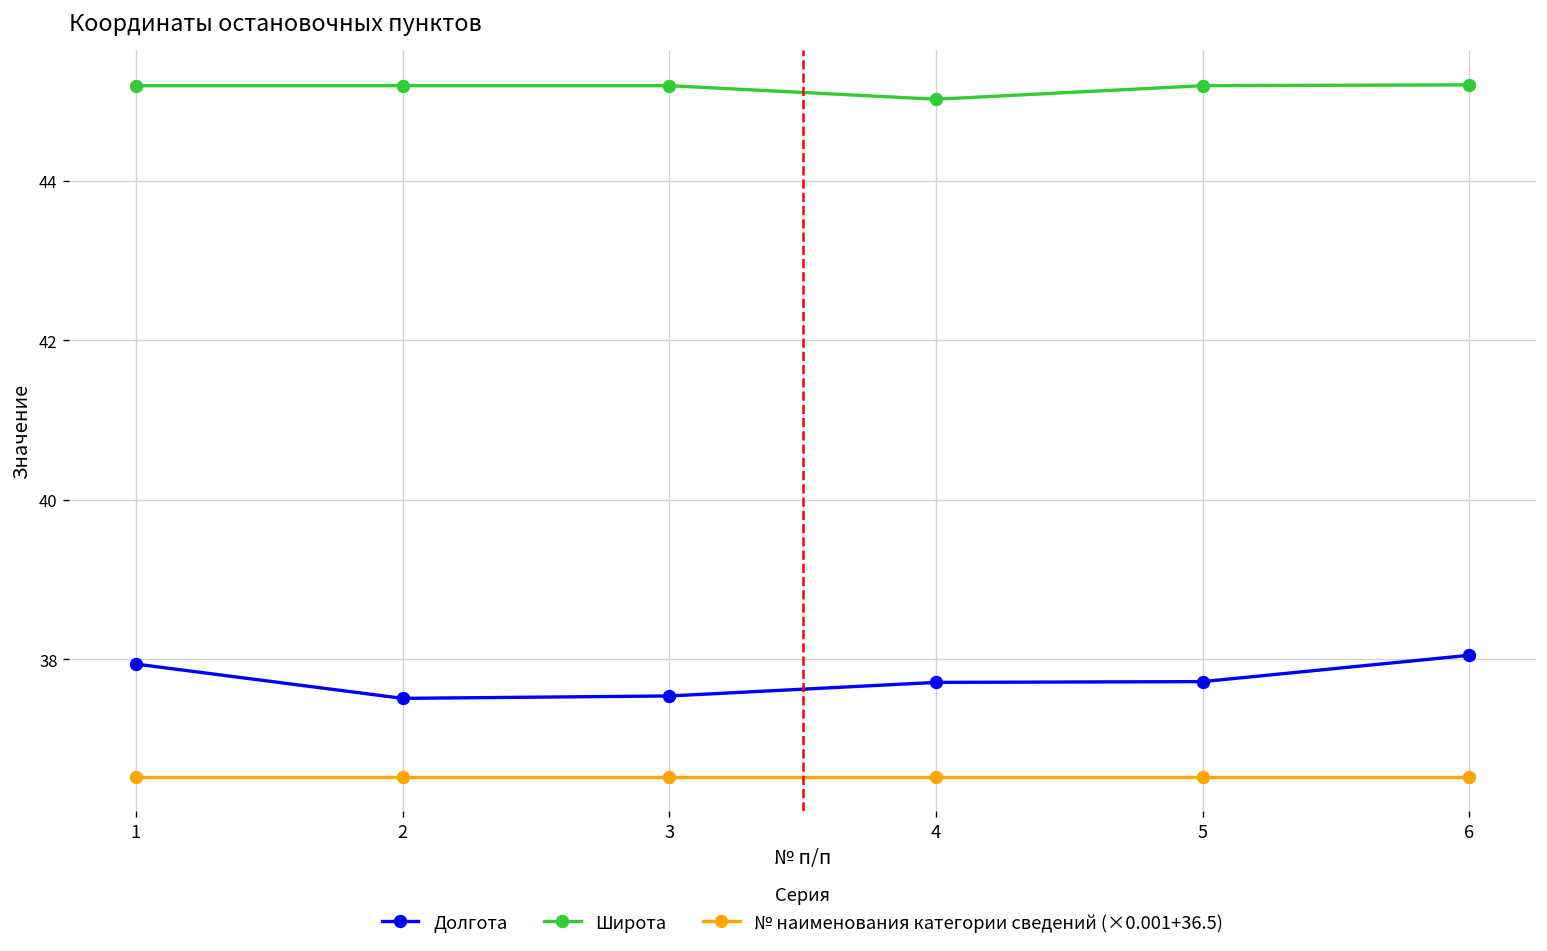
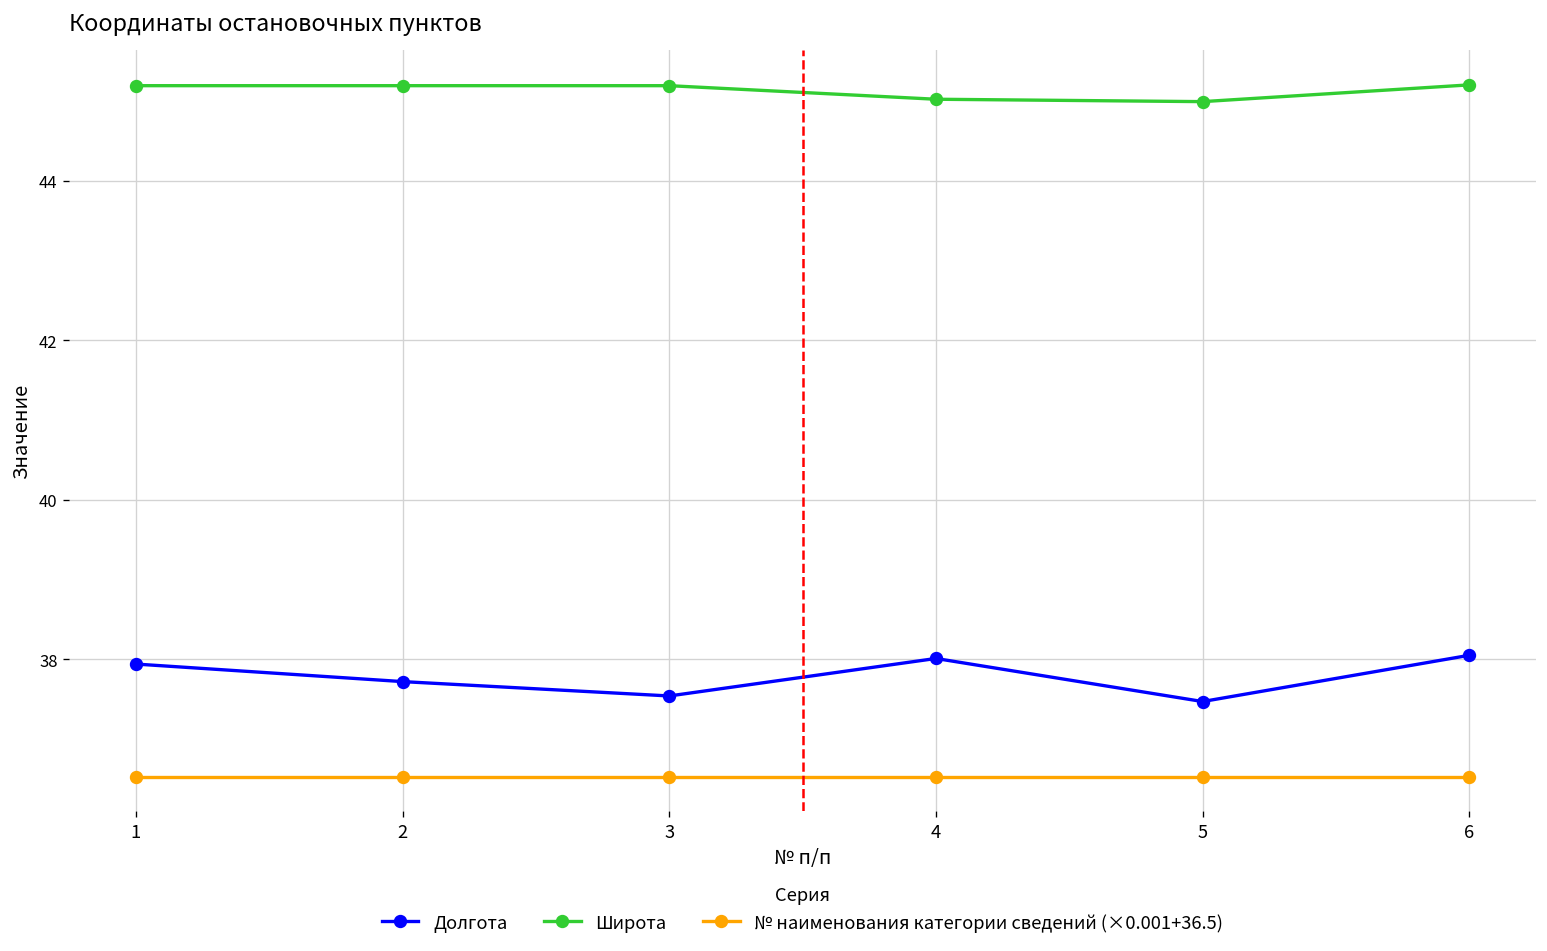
Долгота, 2: 37.5 -> 37.7
Долгота, 4: 37.7 -> 38.0
Долгота, 5: 37.7 -> 37.5
Широта, 5: 45.2 -> 45.0
